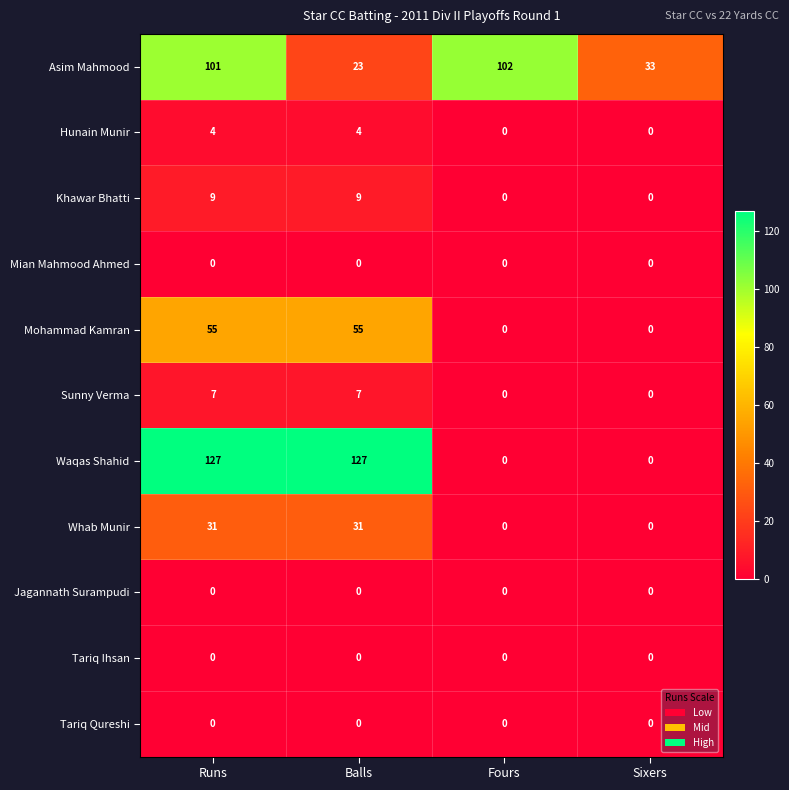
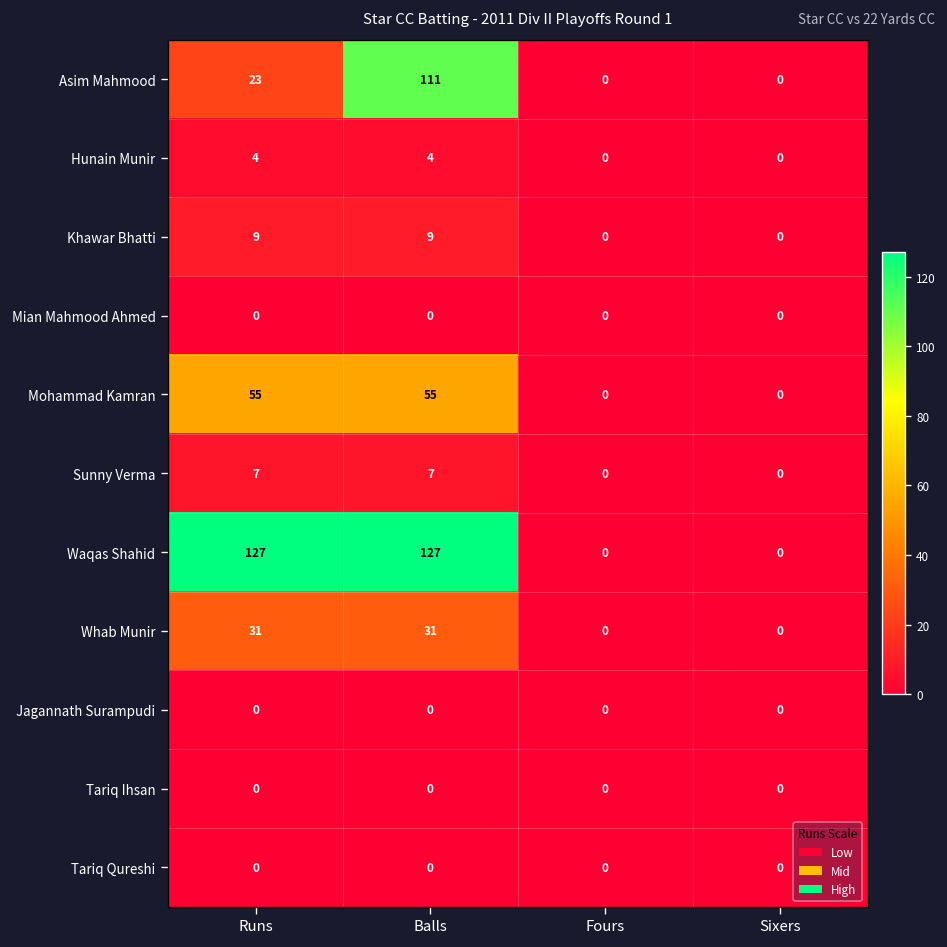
Asim Mahmood, Runs: 101 -> 23
Asim Mahmood, Balls: 23 -> 111
Asim Mahmood, Fours: 102 -> 0
Asim Mahmood, Sixers: 33 -> 0
